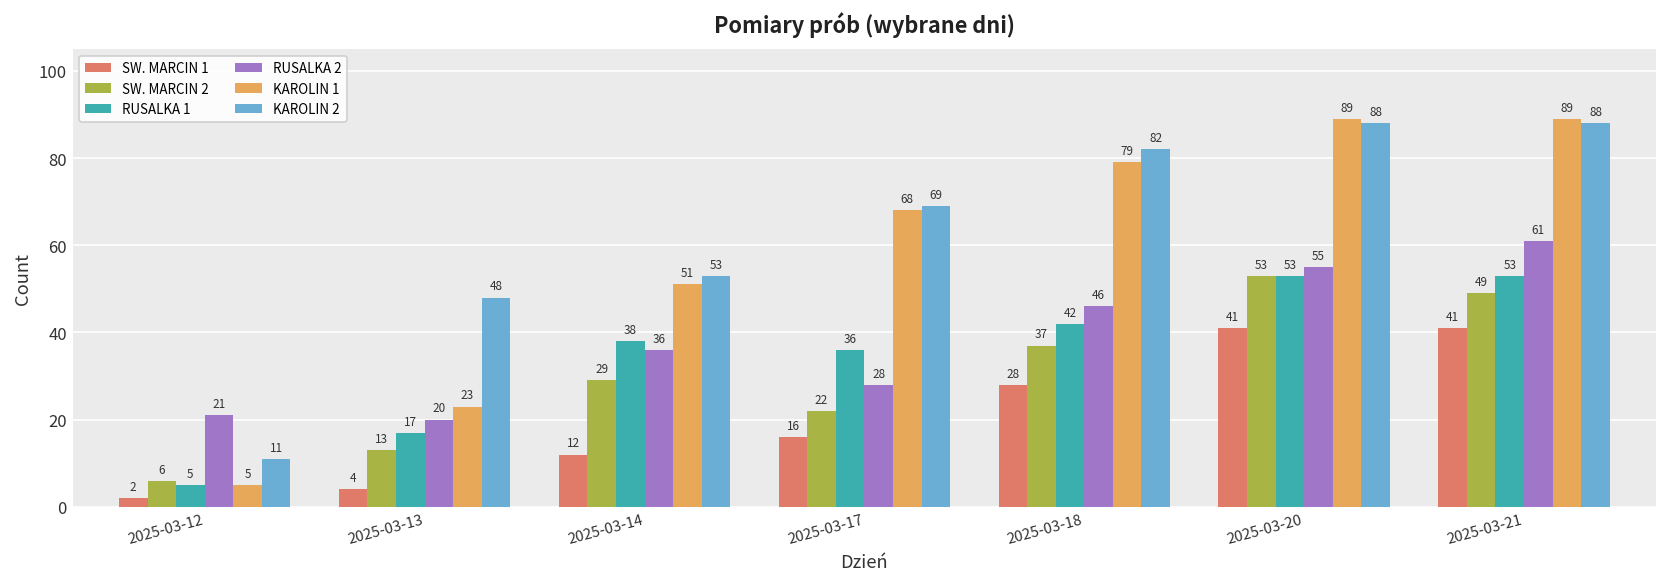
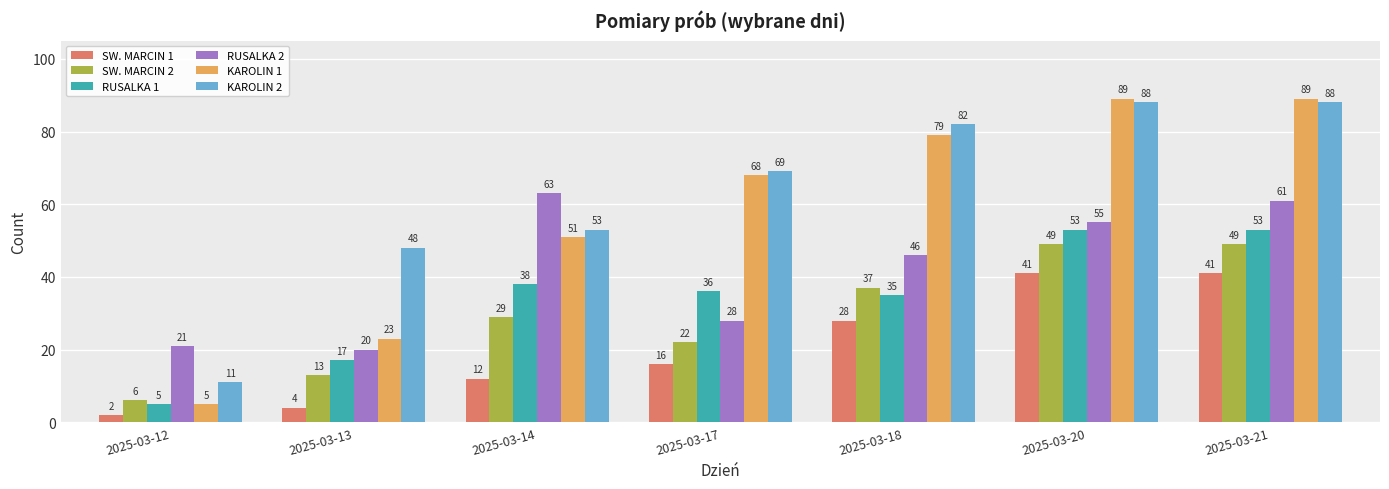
RUSALKA 2, 2025-03-14: 36 -> 63
RUSALKA 1, 2025-03-18: 42 -> 35
SW. MARCIN 2, 2025-03-20: 53 -> 49
